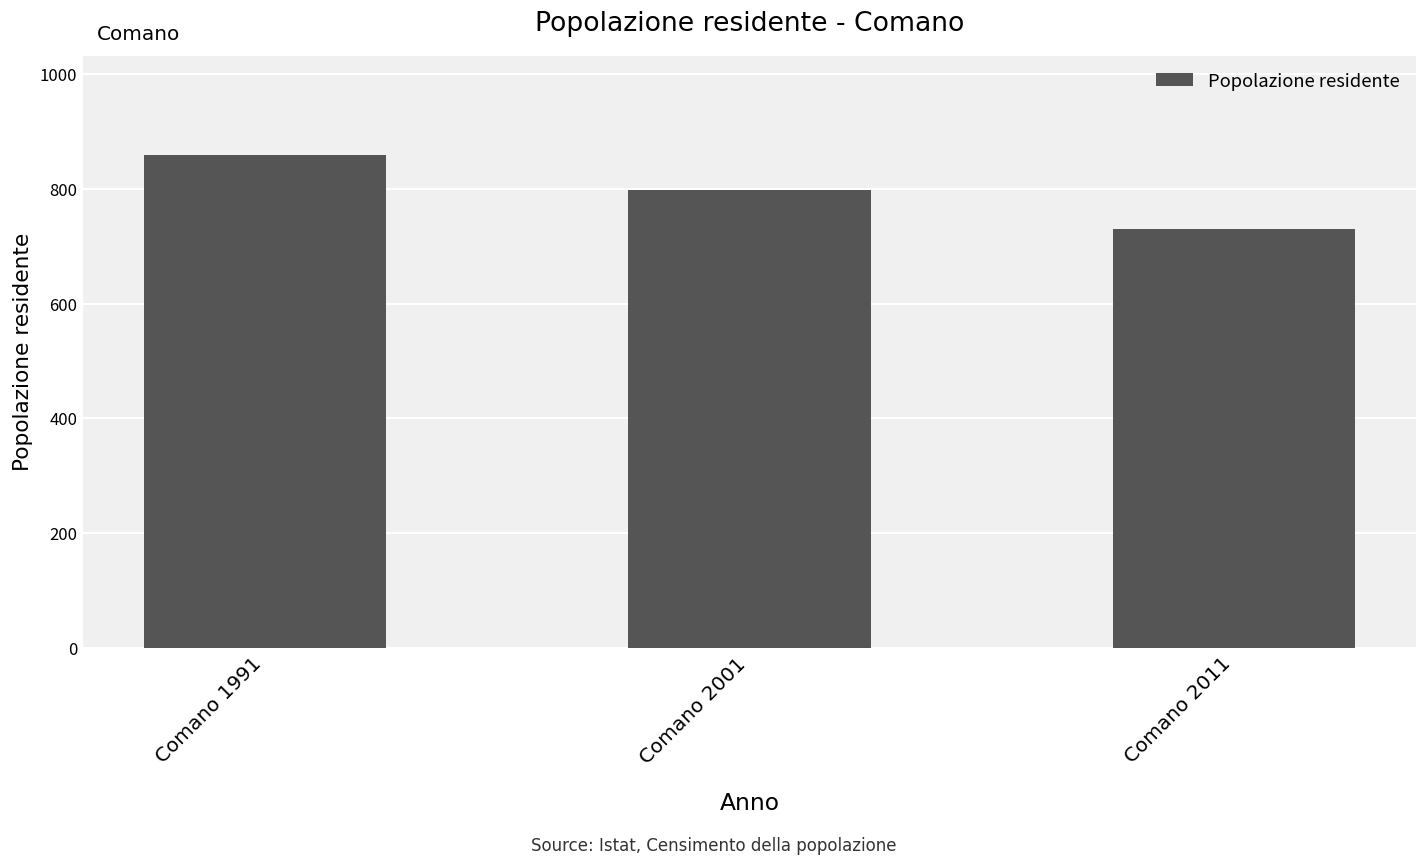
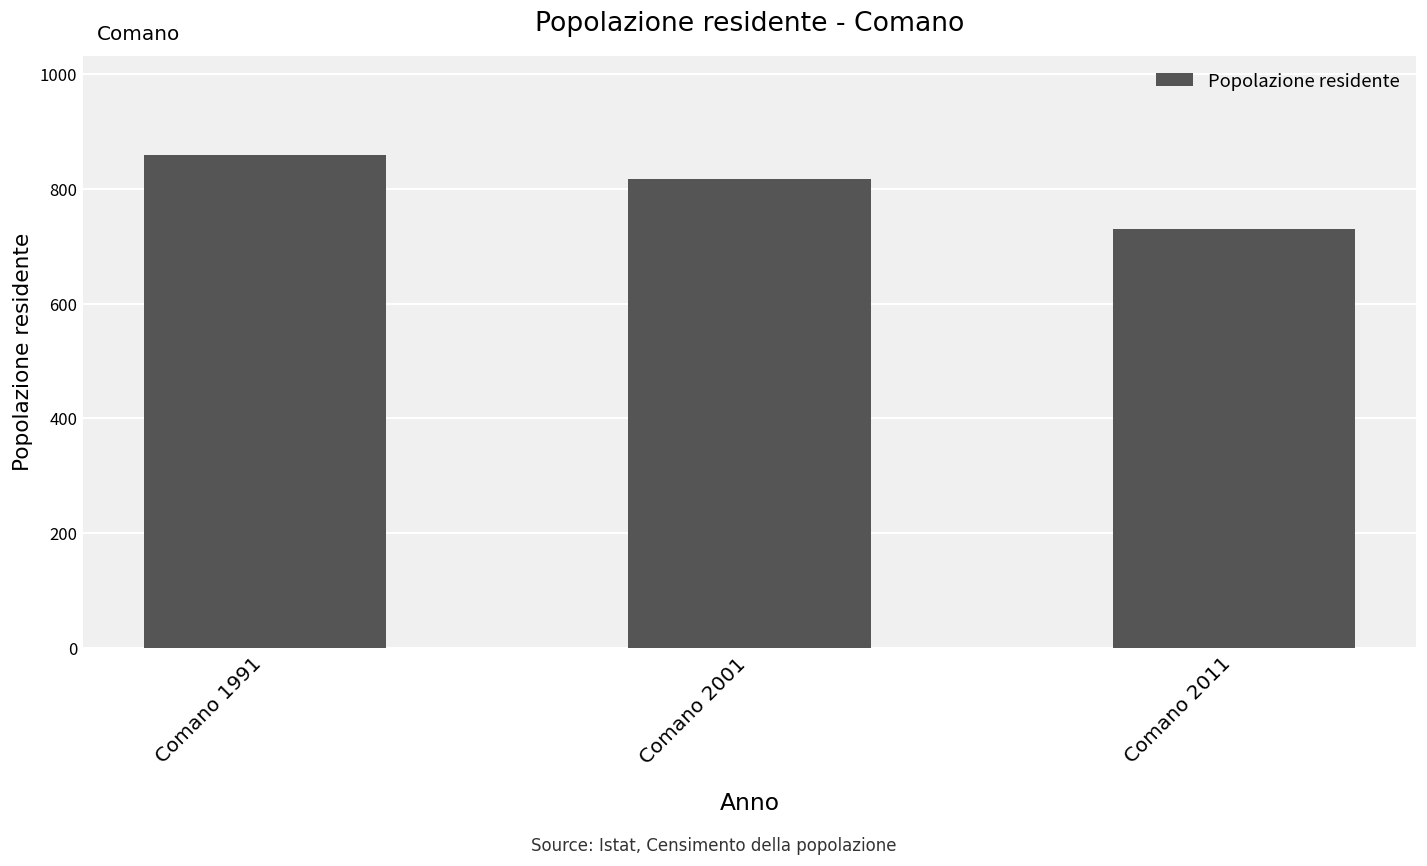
Comano 2001: 800 -> 820
